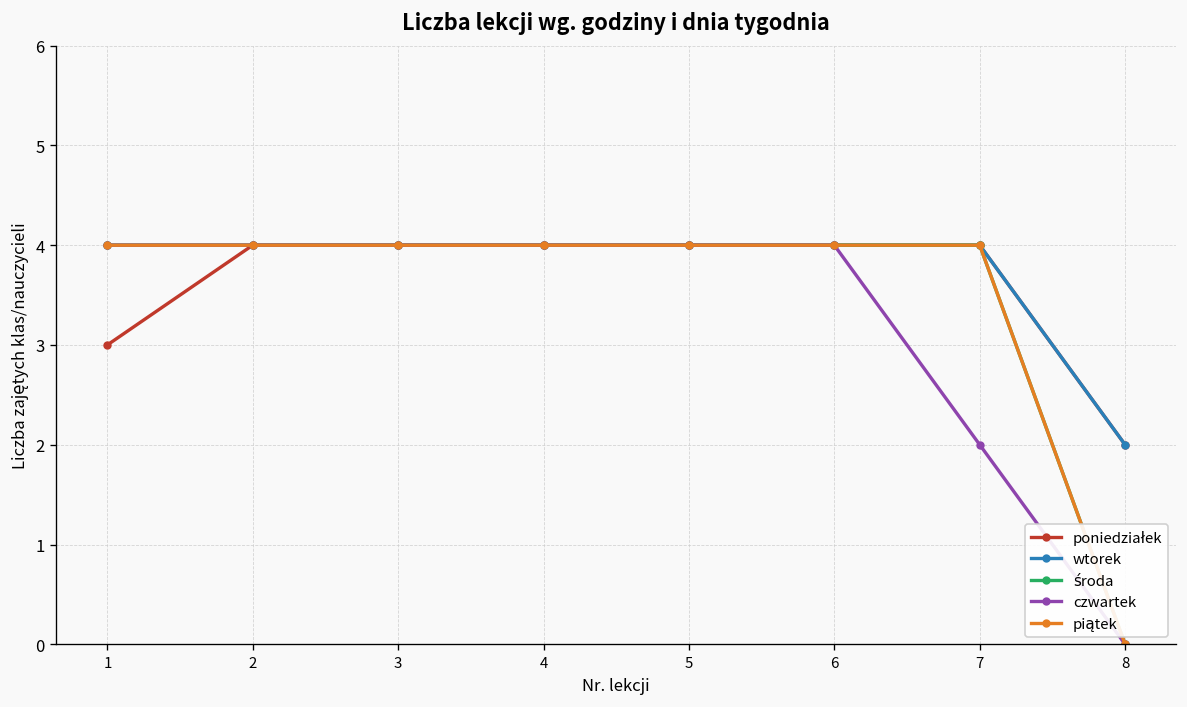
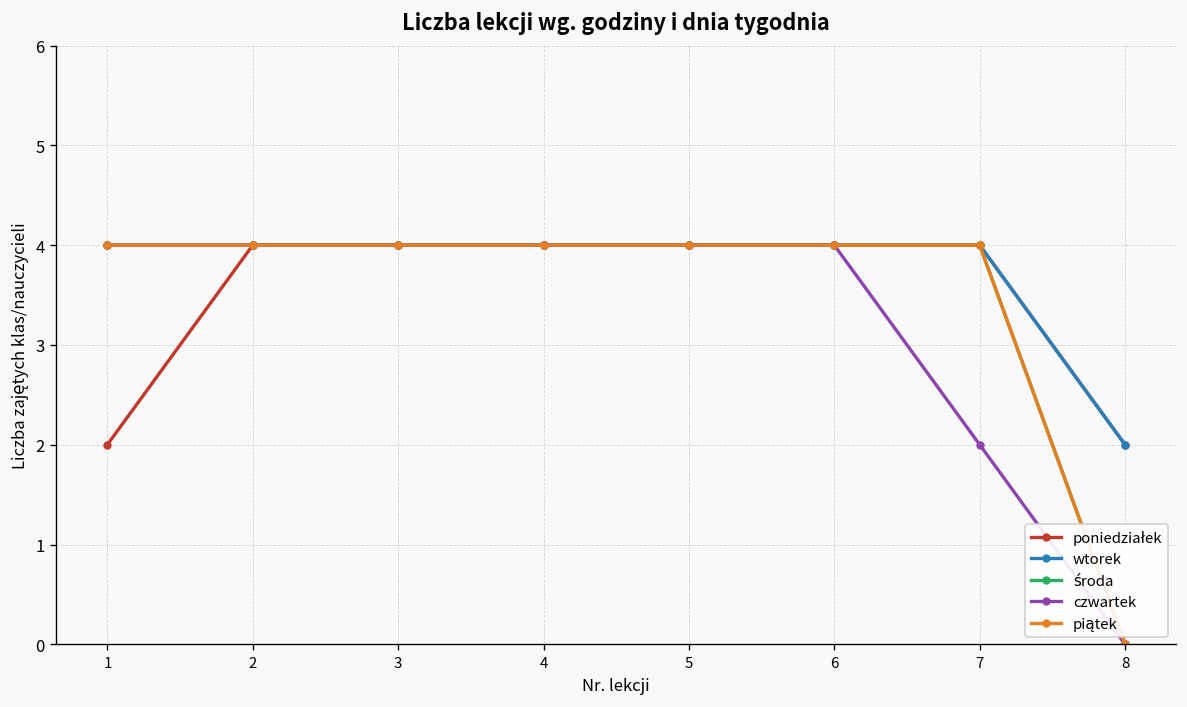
poniedziałek, 1: 3 -> 2
